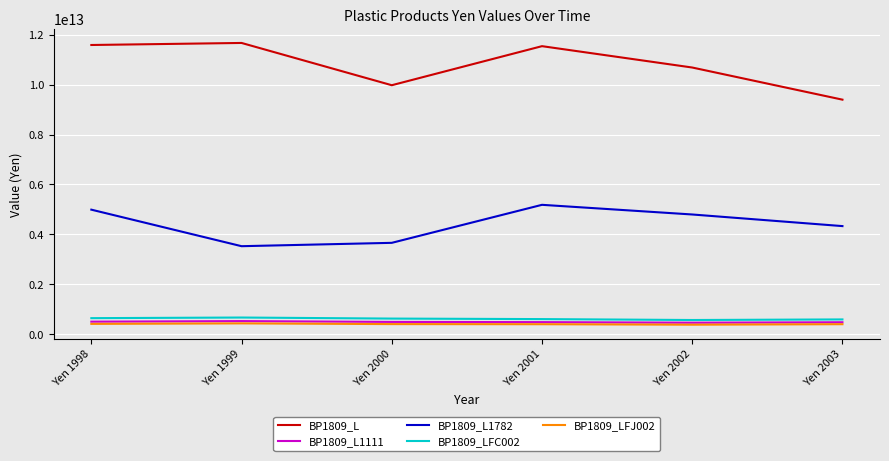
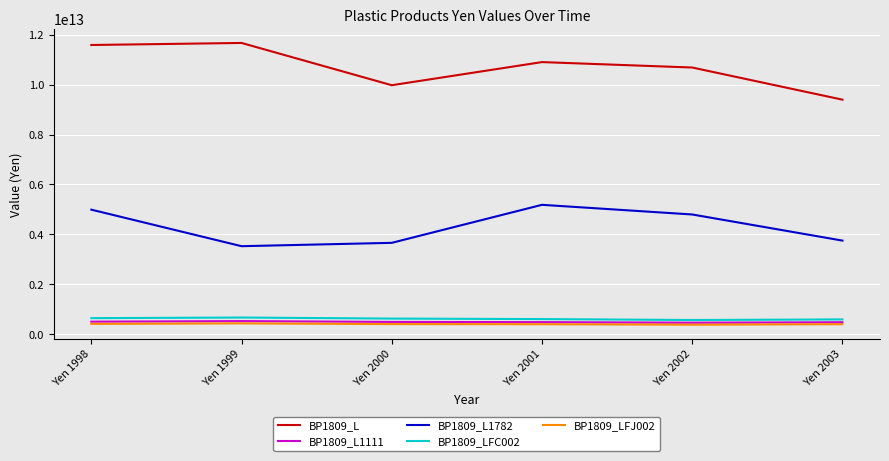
BP1809_L, Yen 2001: 11500000000000 -> 10900000000000
BP1809_L1782, Yen 2003: 4300000000000 -> 3800000000000
